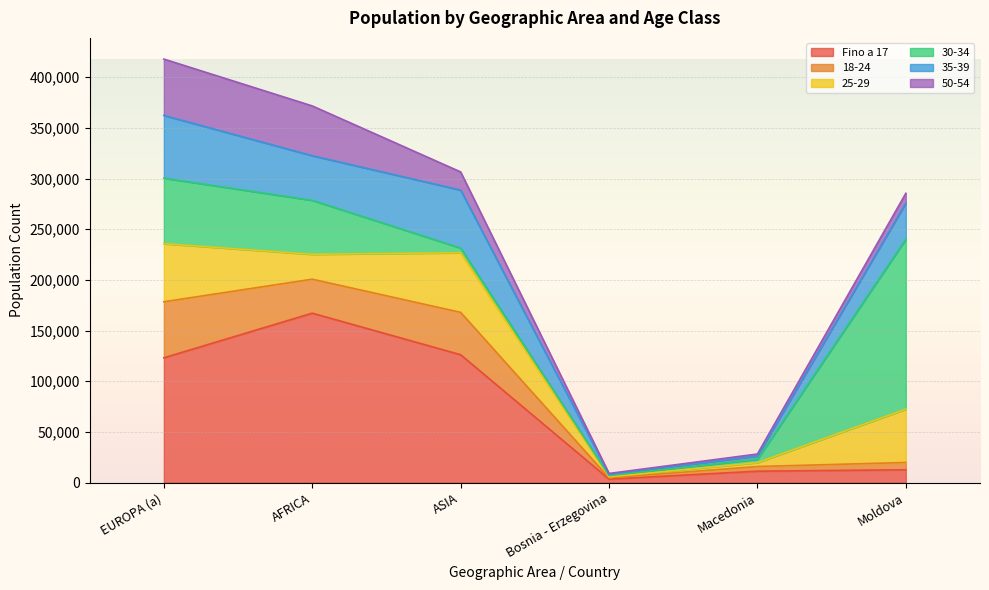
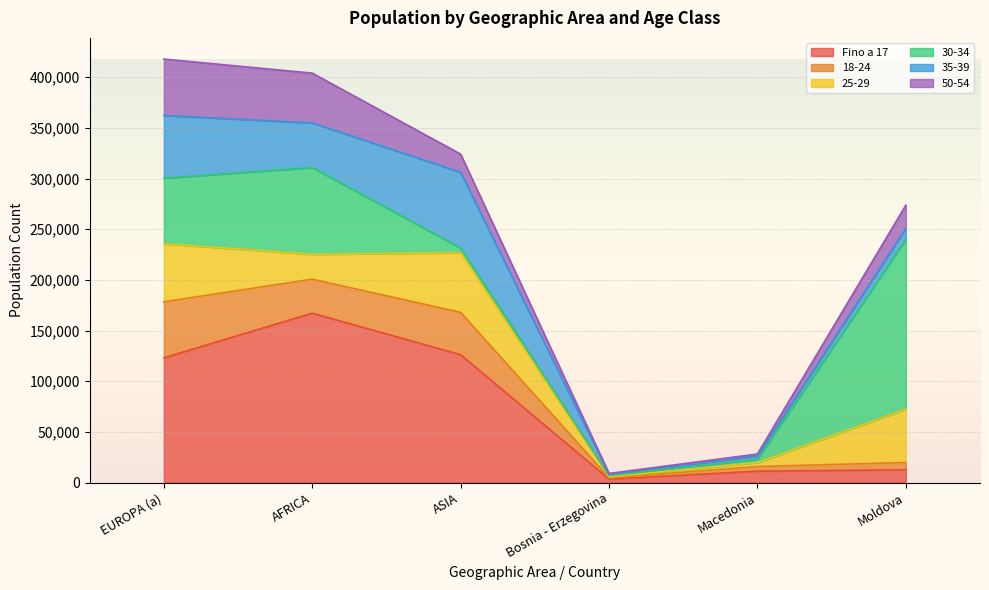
30-34, AFRICA: 53,000 -> 86,000
35-39, ASIA: 57,000 -> 75,000
35-39, Moldova: 36,000 -> 11,000
50-54, Moldova: 10,000 -> 23,000
